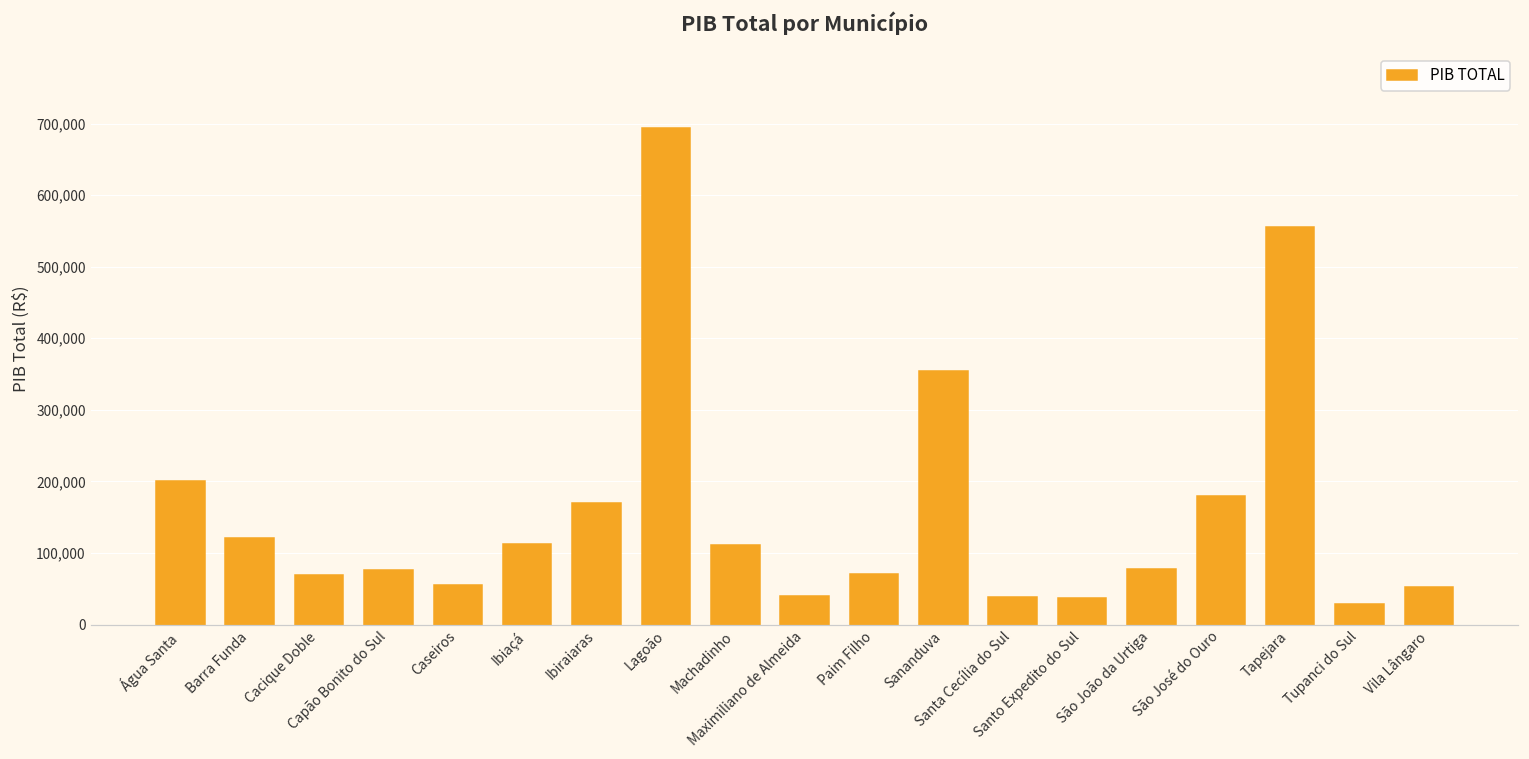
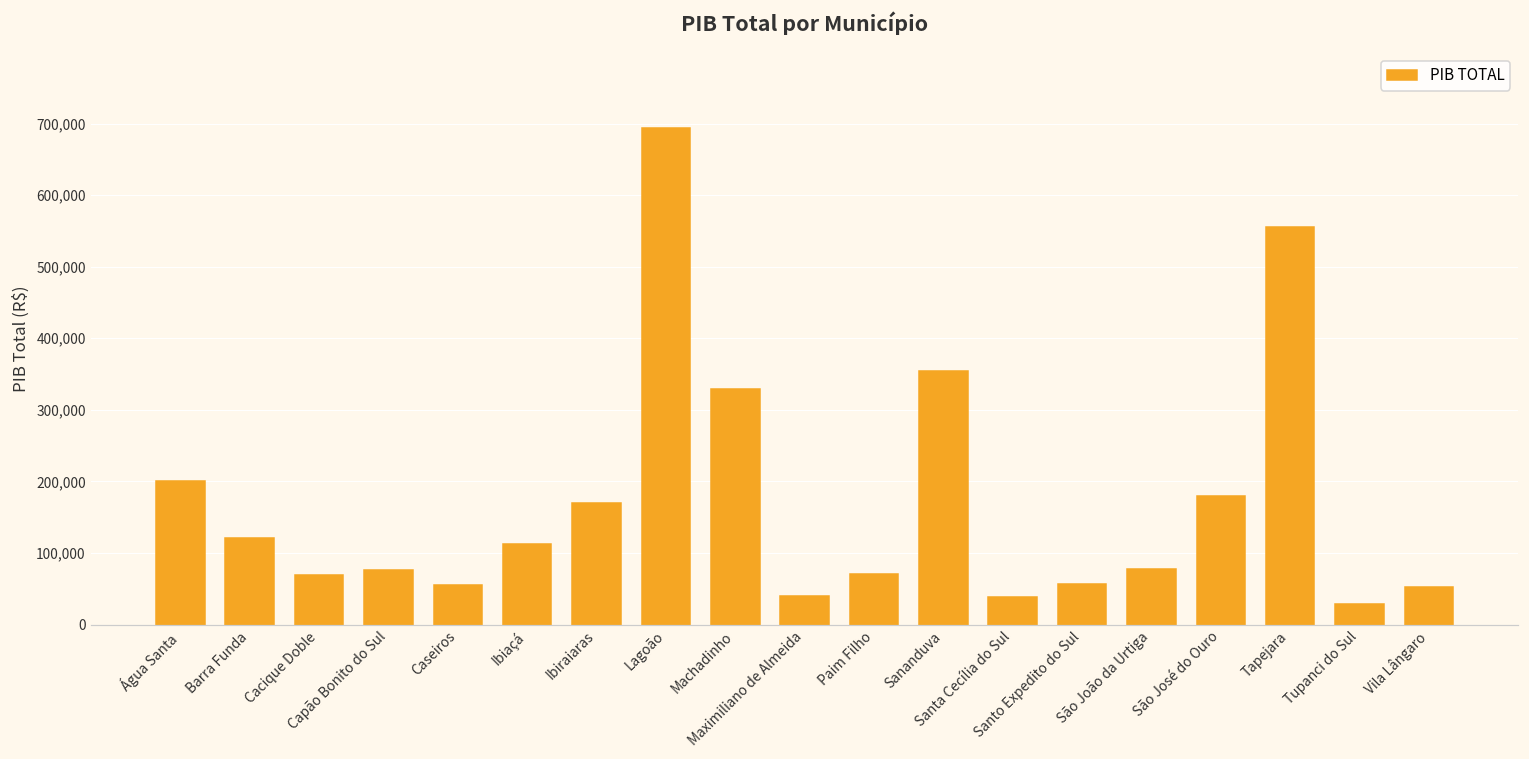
Machadinho: 110,000 -> 330,000
Santo Expedito do Sul: 40,000 -> 60,000
